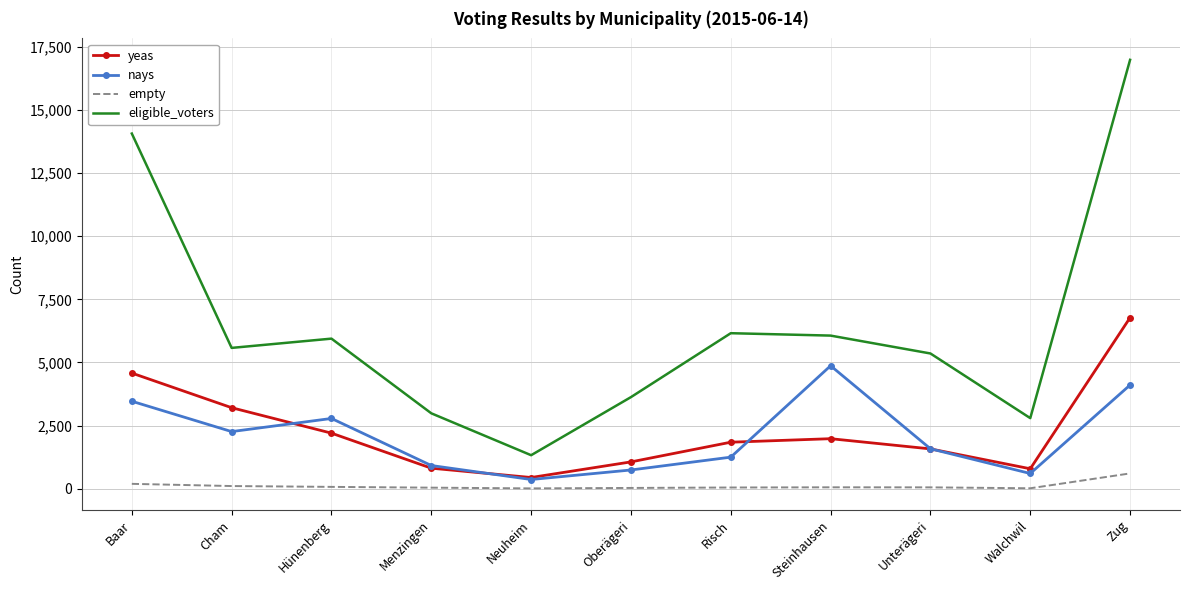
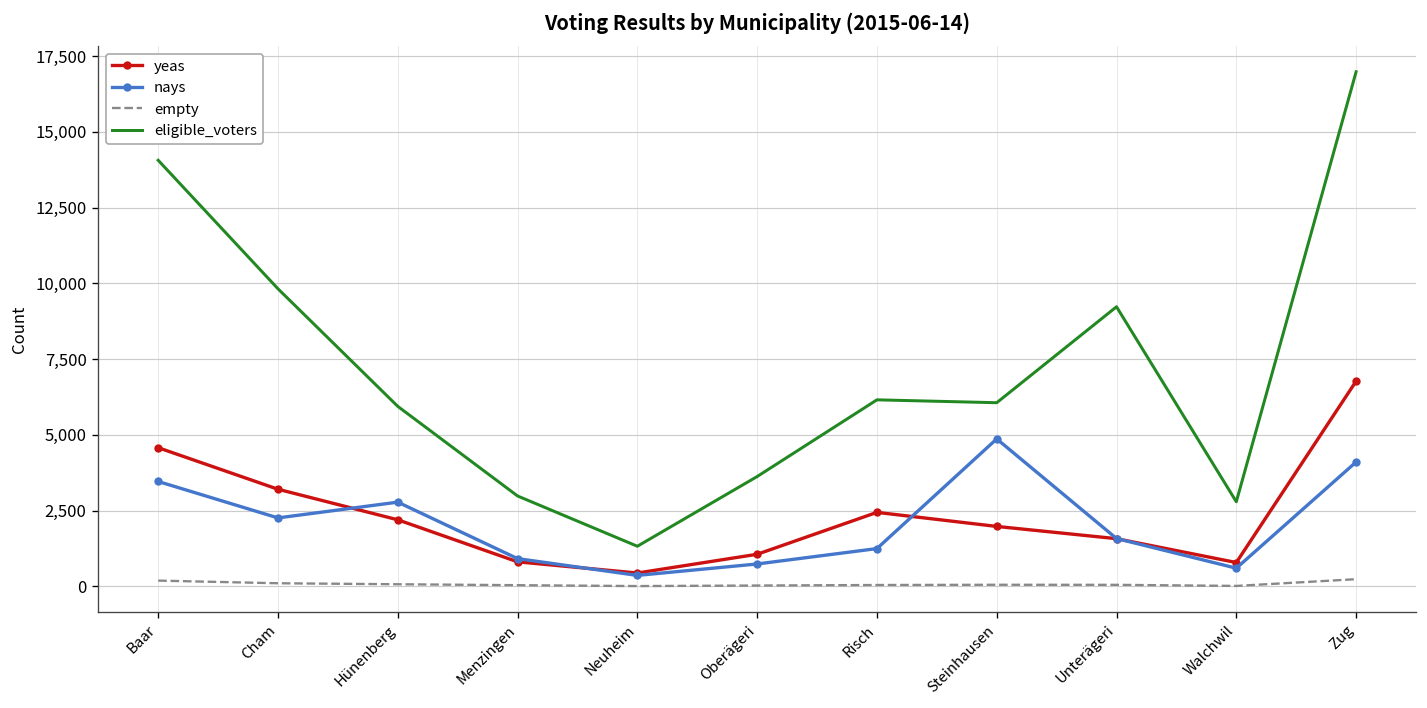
eligible_voters, Cham: 5,600 -> 9,800
yeas, Risch: 1,800 -> 2,400
eligible_voters, Unterägeri: 5,400 -> 9,200
empty, Zug: 600 -> 200
